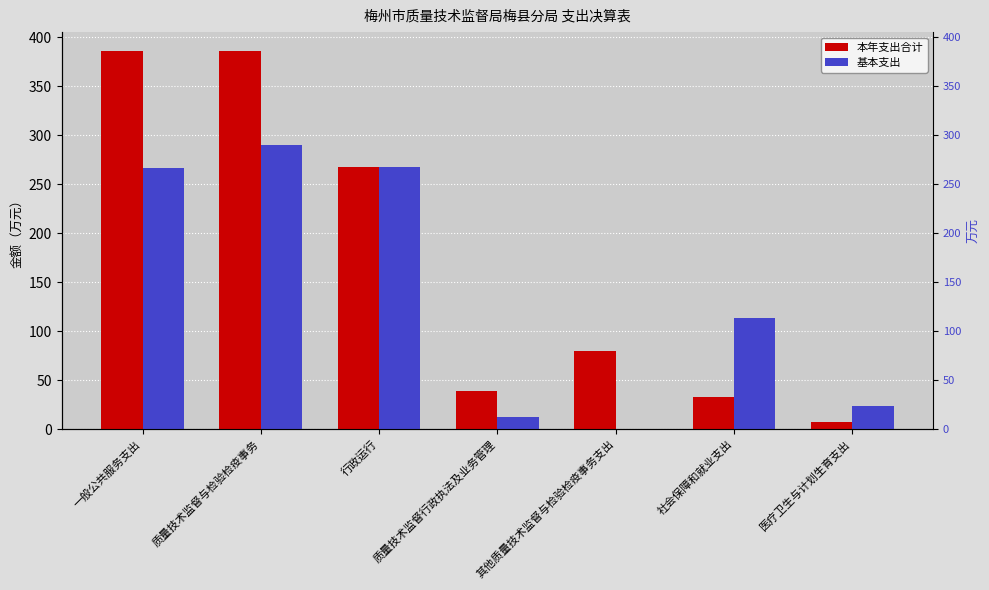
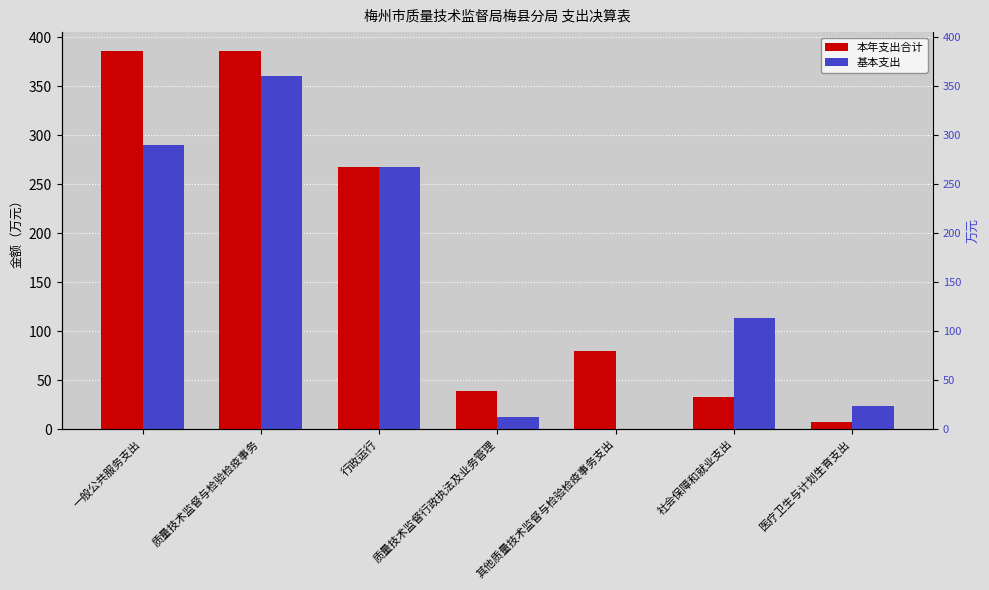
基本支出, 一般公共服务支出: 270 -> 290
基本支出, 质量技术监督与检验检疫事务: 290 -> 360
